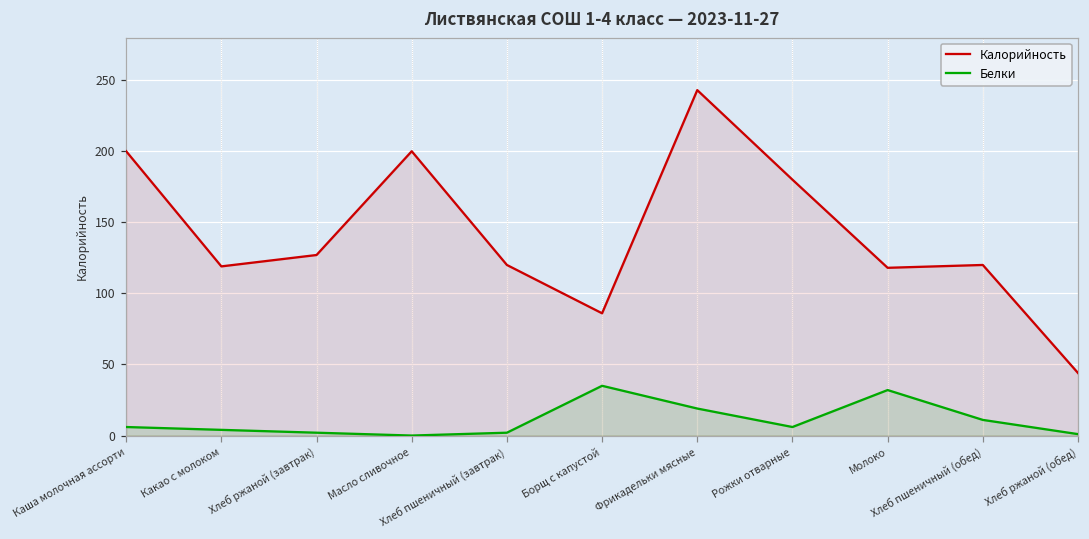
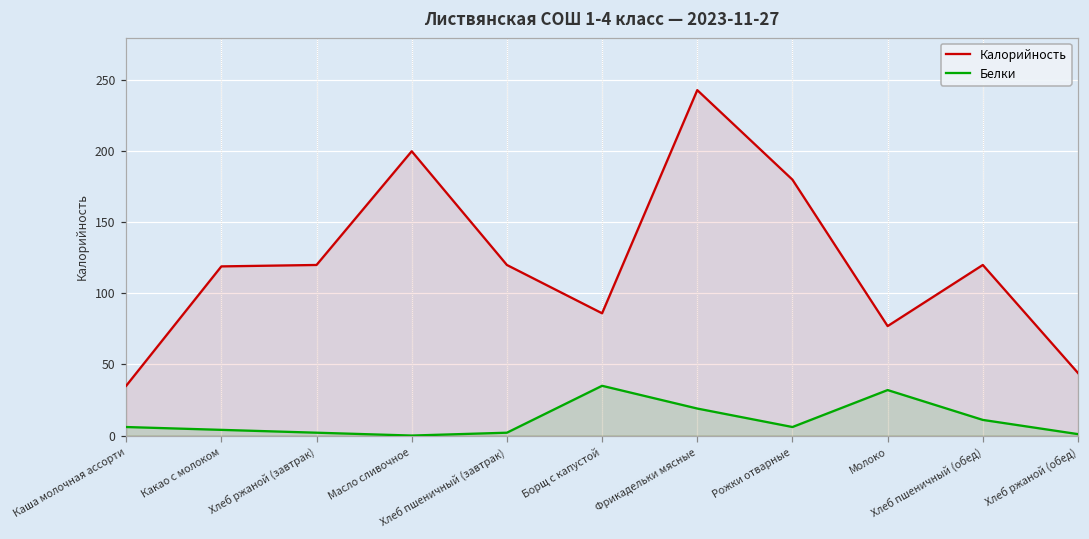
Калорийность, Каша молочная ассорти: 200 -> 35
Калорийность, Хлеб ржаной (завтрак): 127 -> 120
Калорийность, Молоко: 118 -> 77
